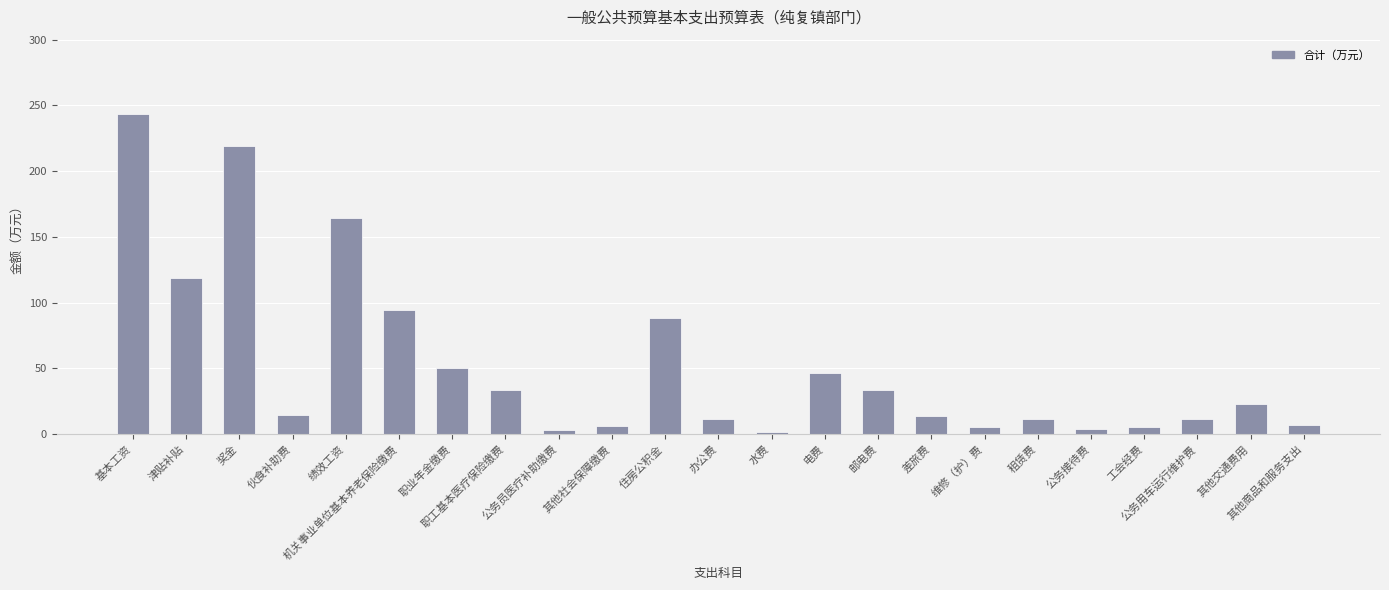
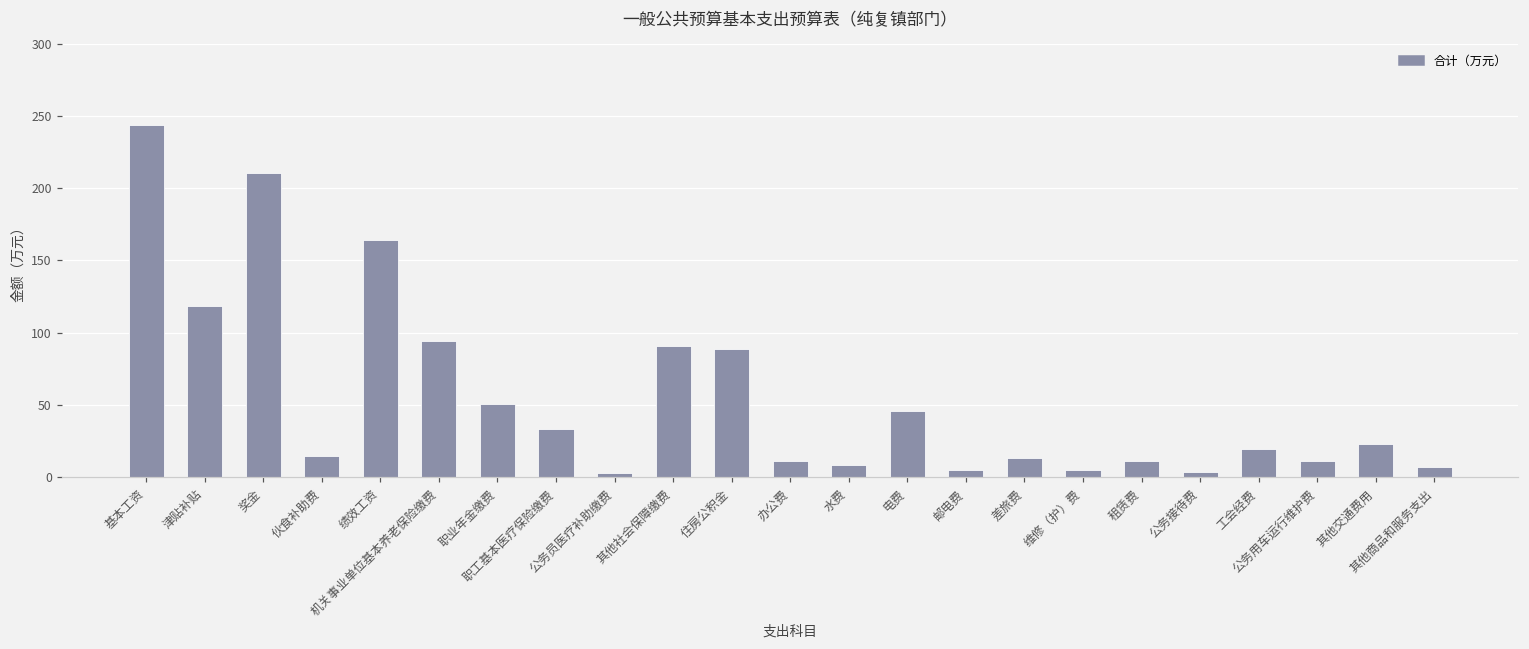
奖金: 219 -> 211
其他社会保障缴费: 6 -> 91
水费: 1 -> 8
邮电费: 34 -> 5
工会经费: 5 -> 20
